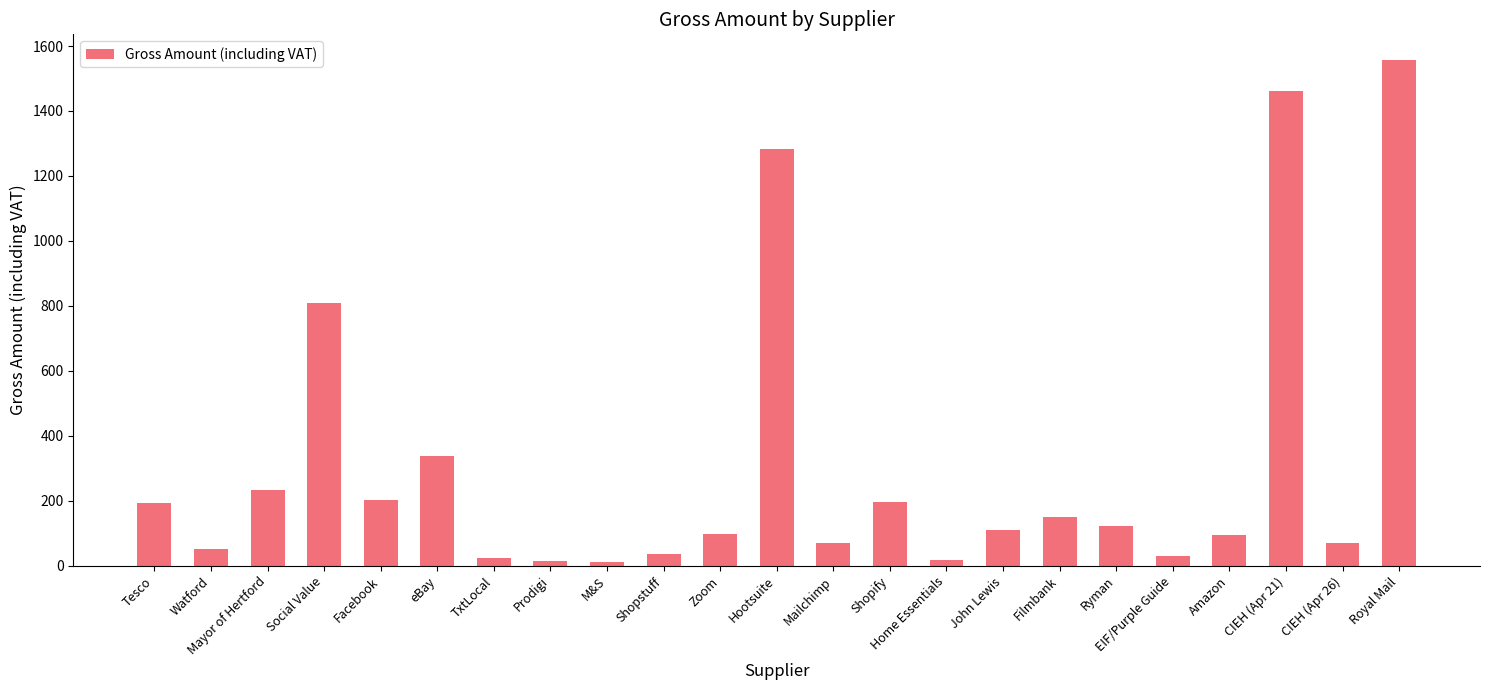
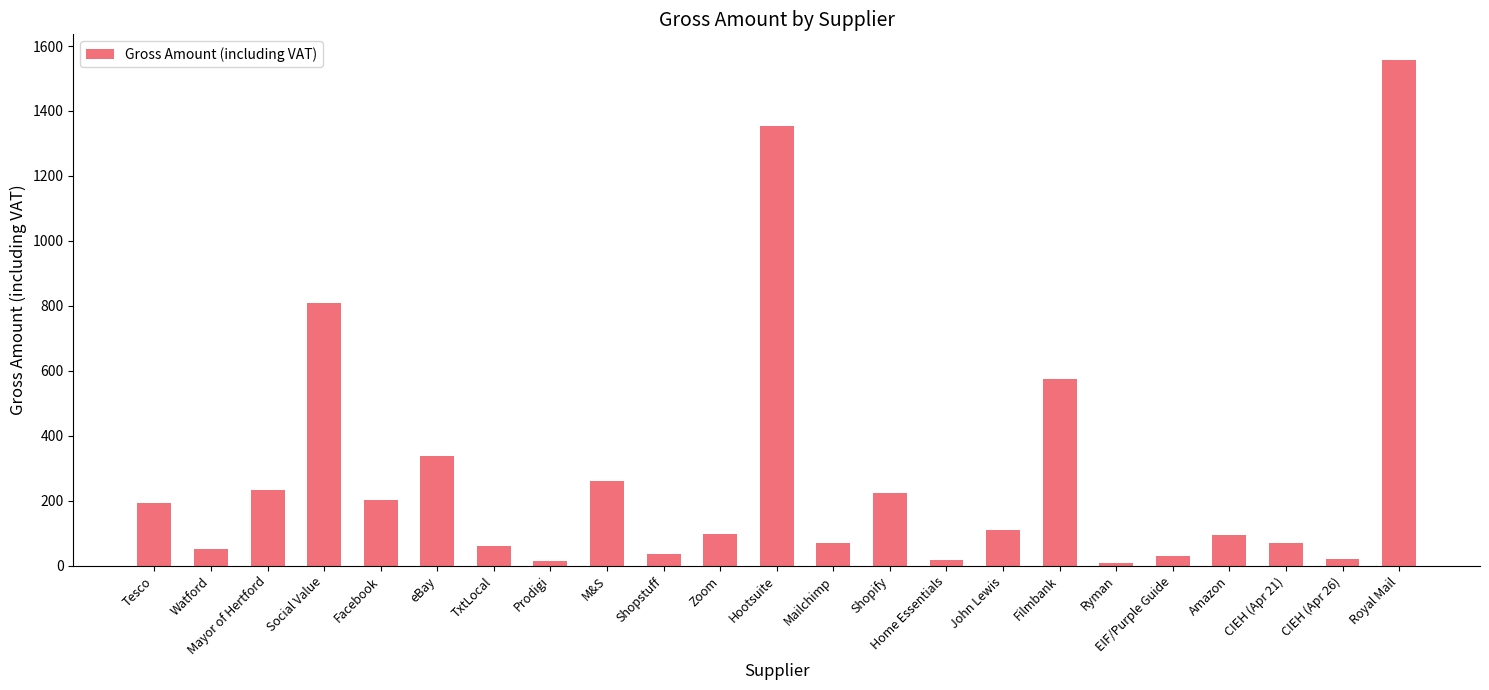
TxtLocal: 20 -> 60
M&S: 10 -> 260
Hootsuite: 1280 -> 1350
Shopify: 200 -> 220
Filmbank: 150 -> 580
Ryman: 120 -> 10
CIEH (Apr 21): 1460 -> 70
CIEH (Apr 26): 70 -> 20
